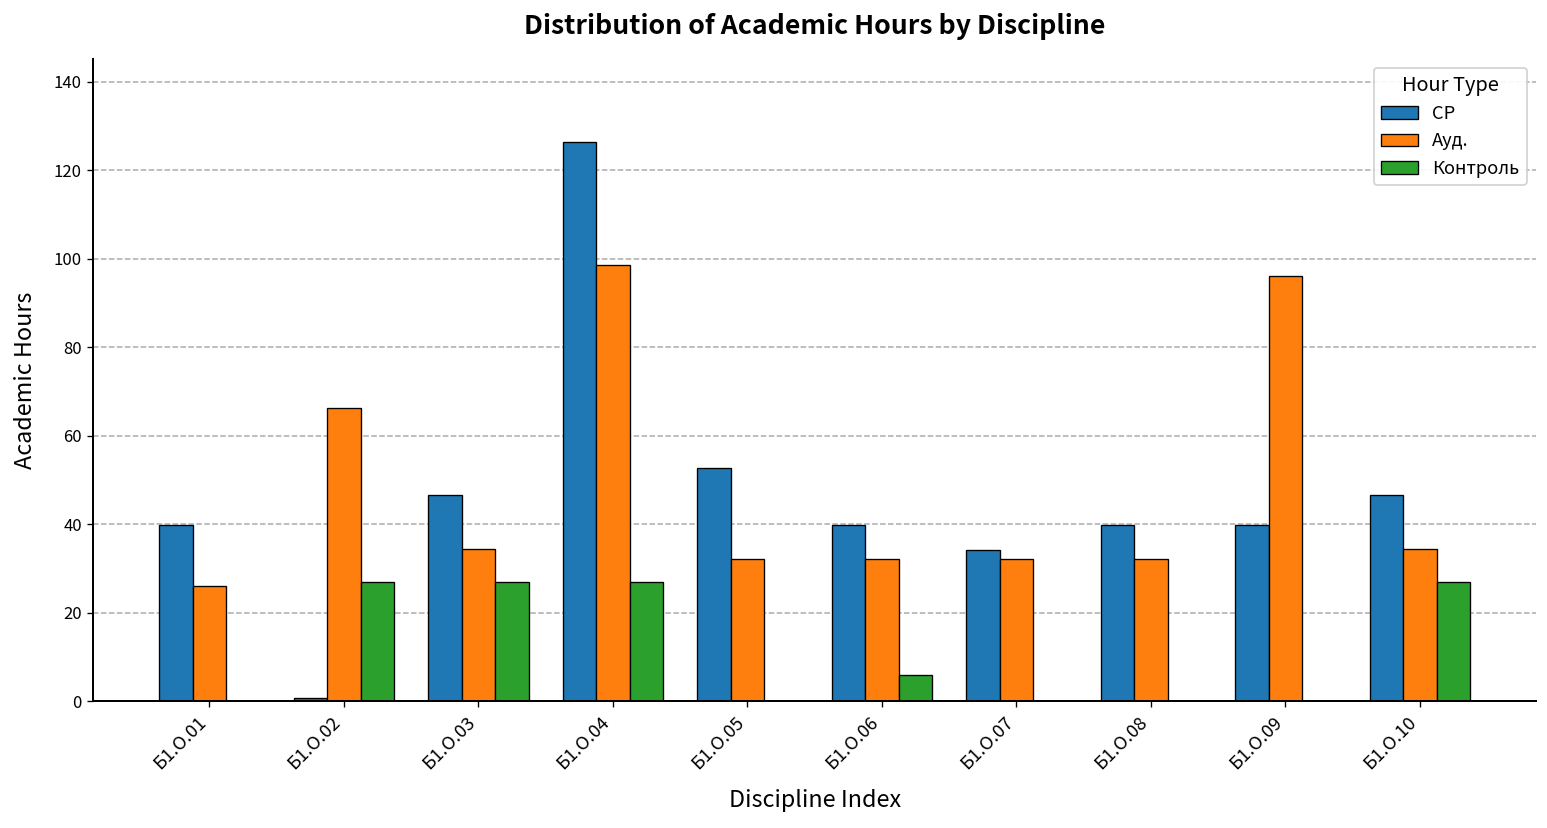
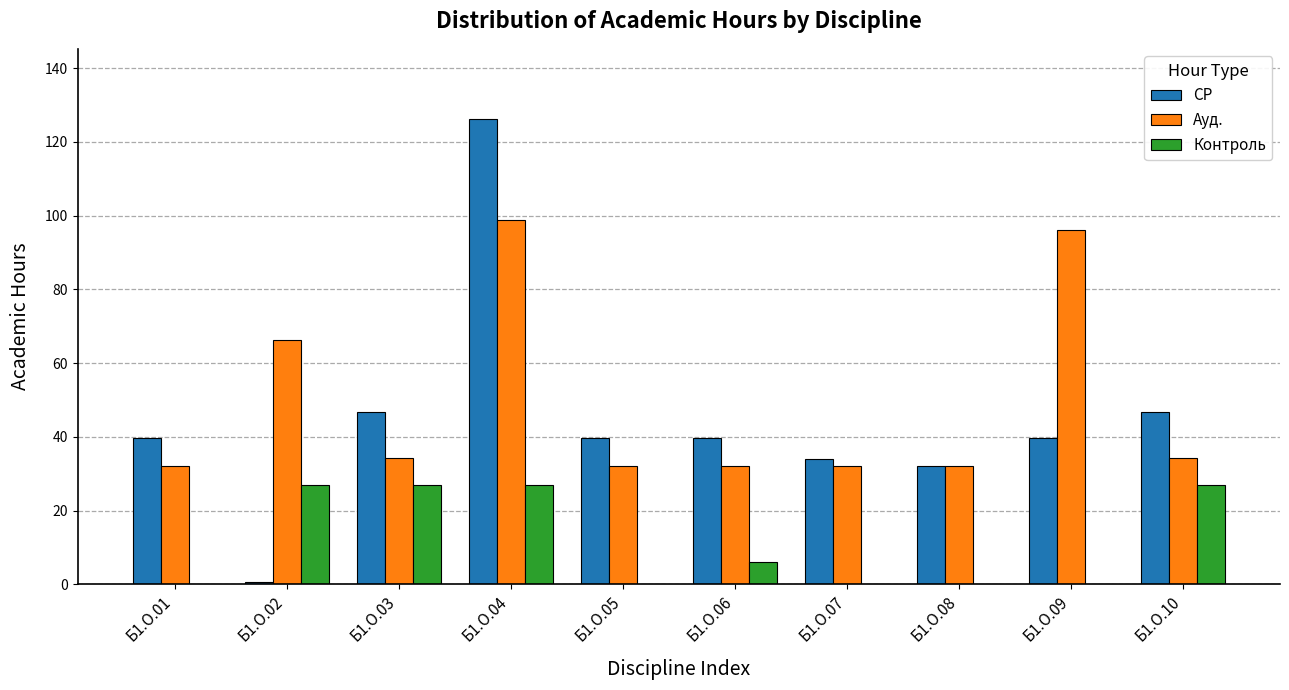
Ауд., Б1.О.01: 26 -> 32
СР, Б1.О.05: 53 -> 40
СР, Б1.О.08: 40 -> 32
